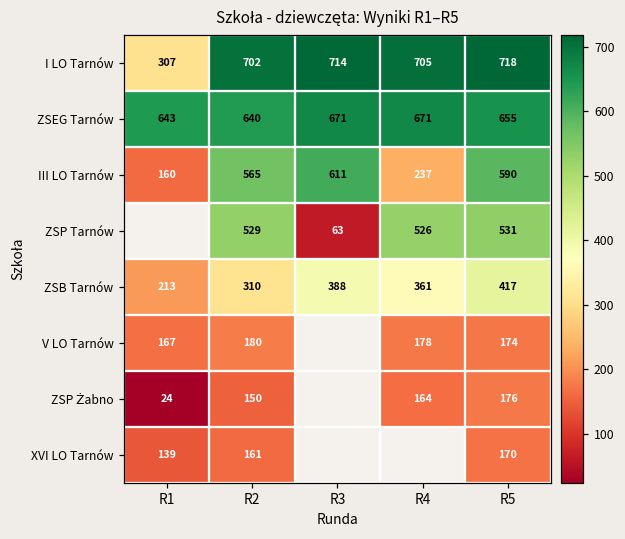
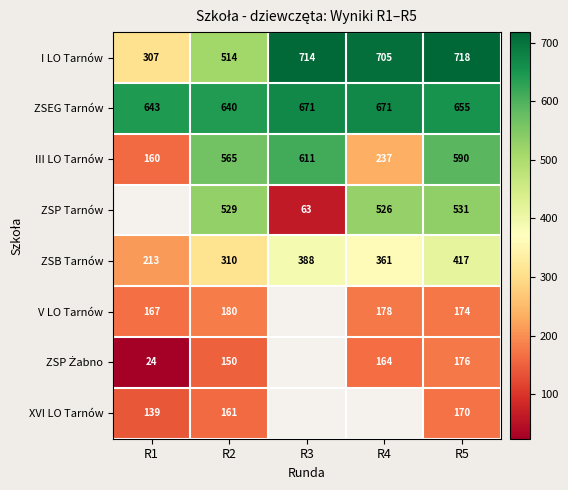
I LO Tarnów, R2: 702 -> 514
